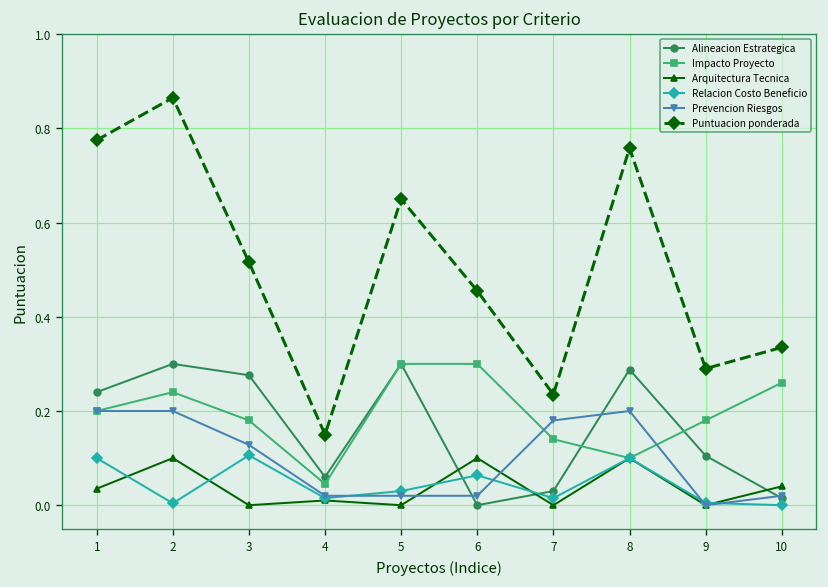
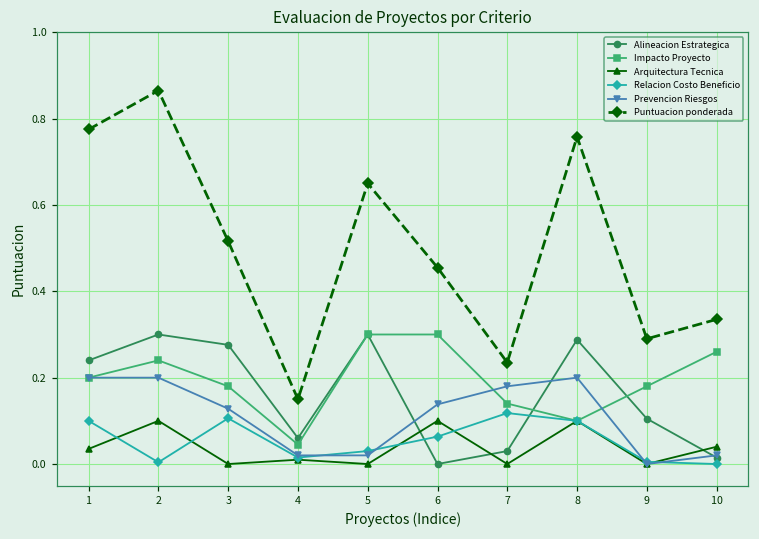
Prevencion Riesgos, 6: 0.02 -> 0.14
Relacion Costo Beneficio, 7: 0.02 -> 0.12
